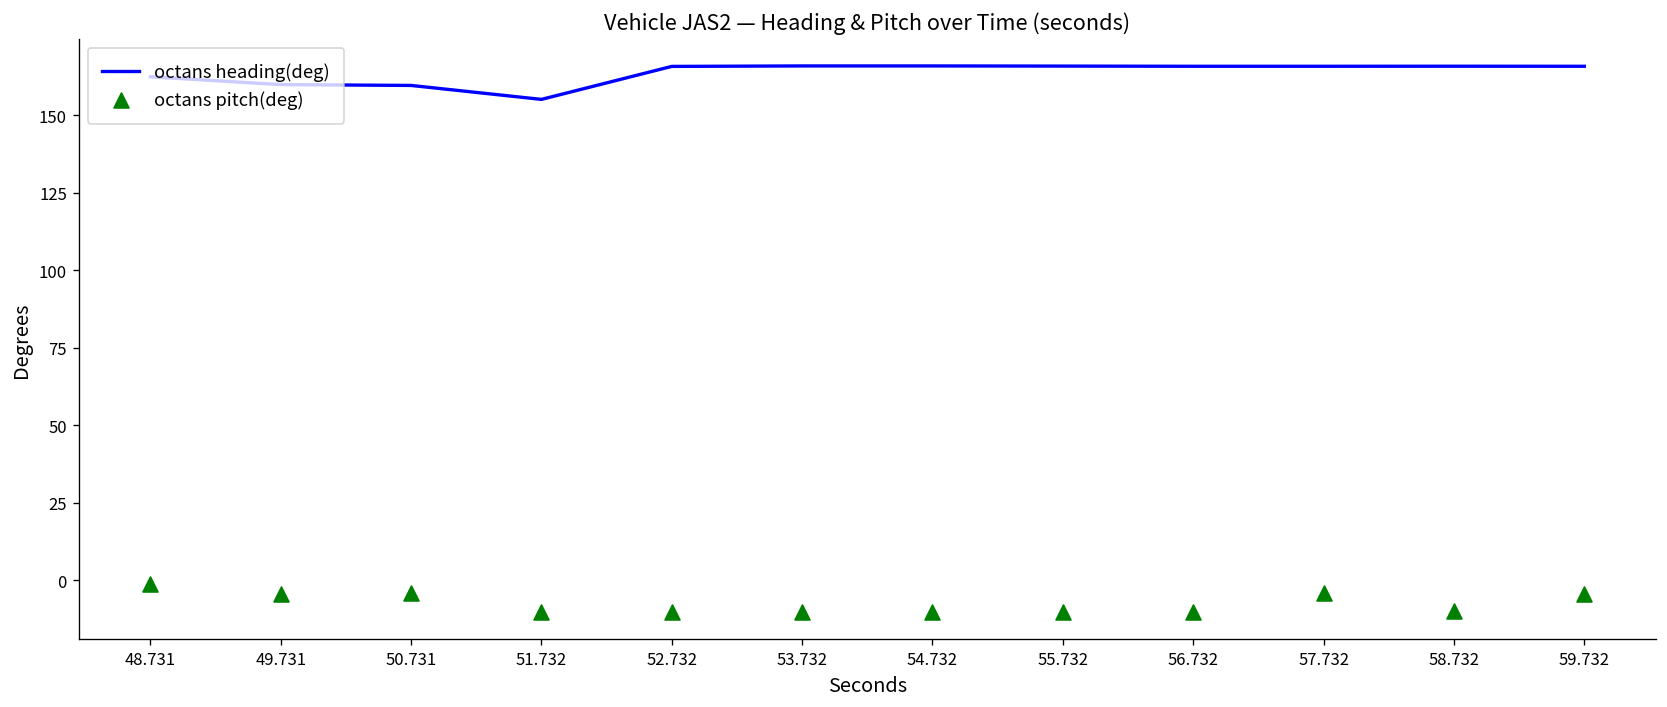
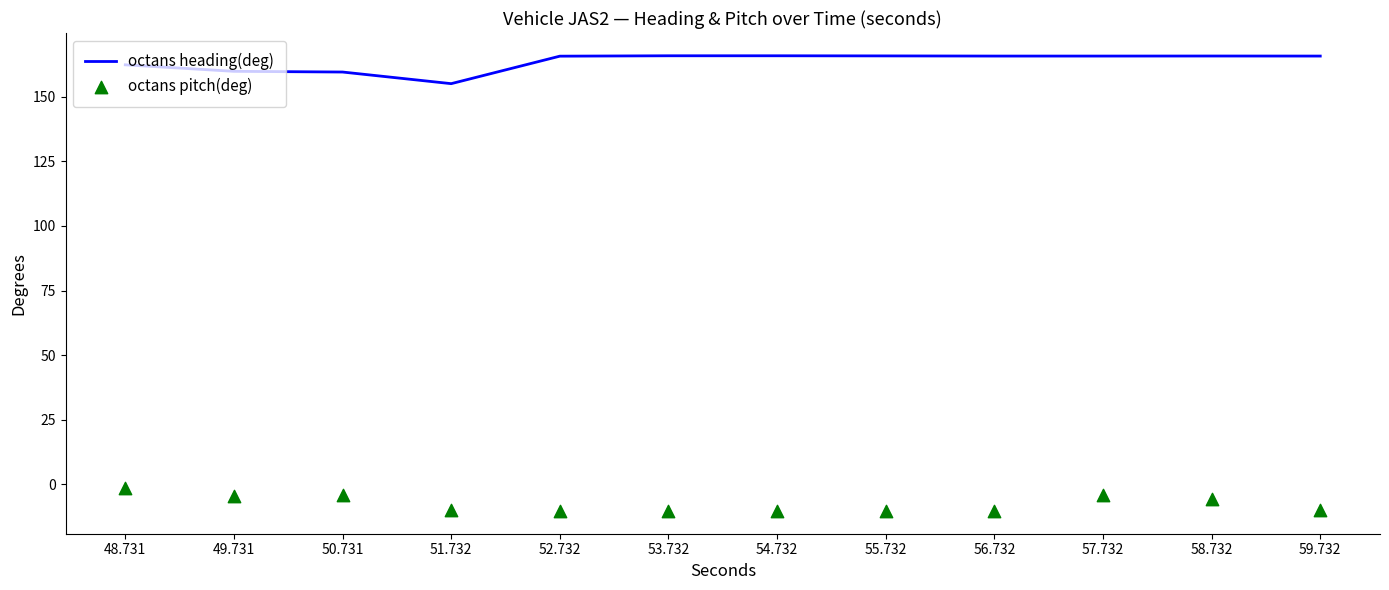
octans pitch(deg), 58.732: -10 -> -6
octans pitch(deg), 59.732: -5 -> -10
